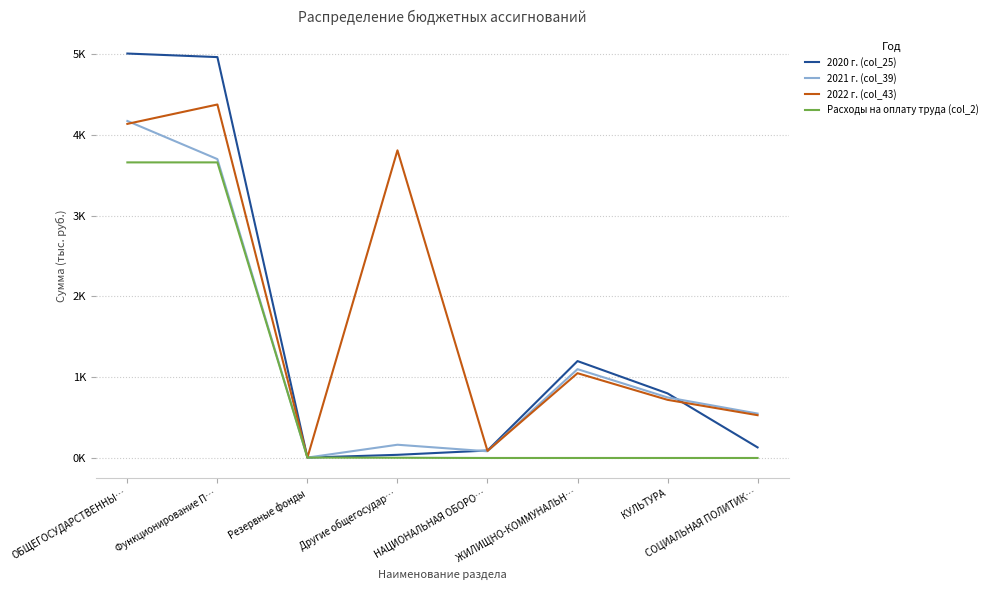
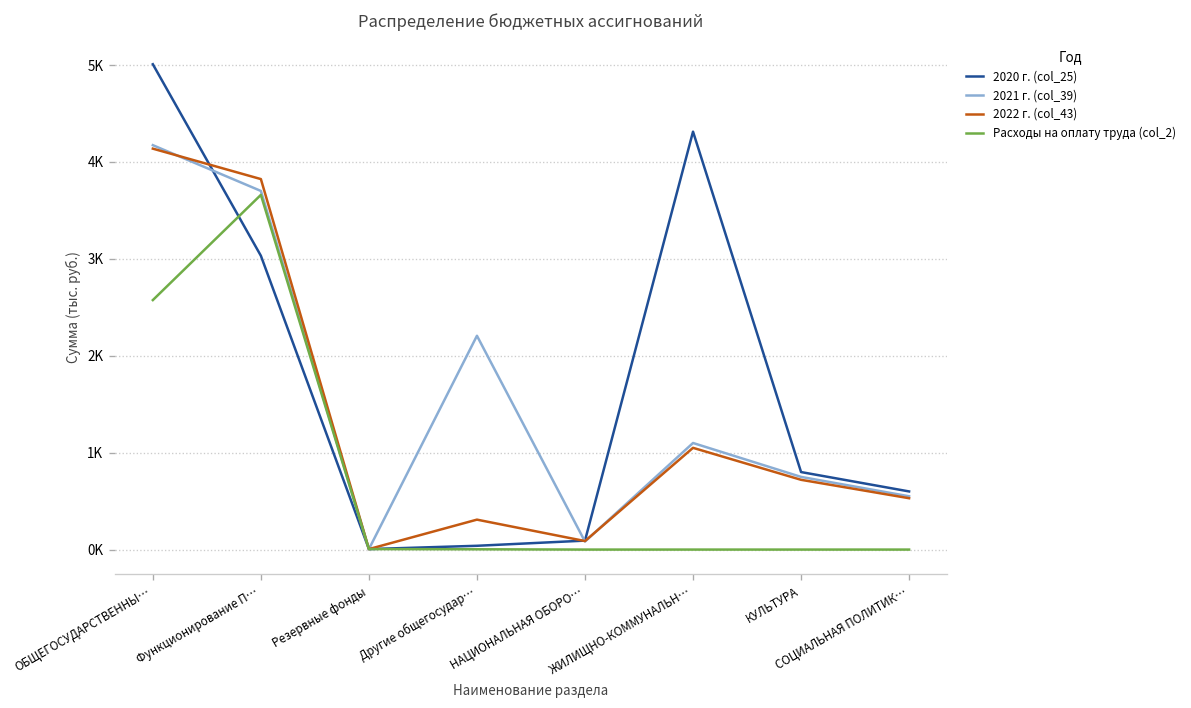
Расходы на оплату труда (col_2), ОБЩЕГОСУДАРСТВЕННЫ…: 3700 -> 2600
2020 г. (col_25), Функционирование П…: 5000 -> 3000
2022 г. (col_43), Функционирование П…: 4400 -> 3800
2021 г. (col_39), Другие общегосудар…: 200 -> 2200
2022 г. (col_43), Другие общегосудар…: 3800 -> 300
2020 г. (col_25), ЖИЛИЩНО-КОММУНАЛЬН…: 1200 -> 4300
2020 г. (col_25), СОЦИАЛЬНАЯ ПОЛИТИК…: 100 -> 600
